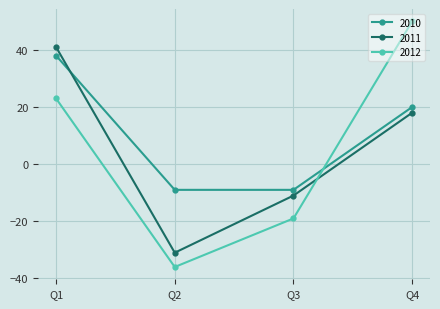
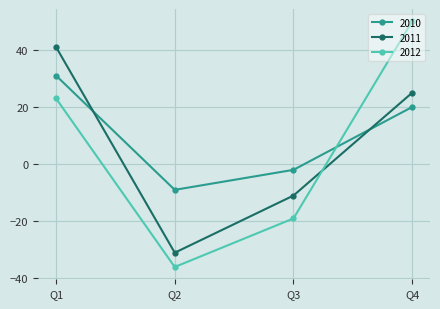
2010, Q1: 38 -> 31
2010, Q3: -9 -> -2
2011, Q4: 18 -> 25
